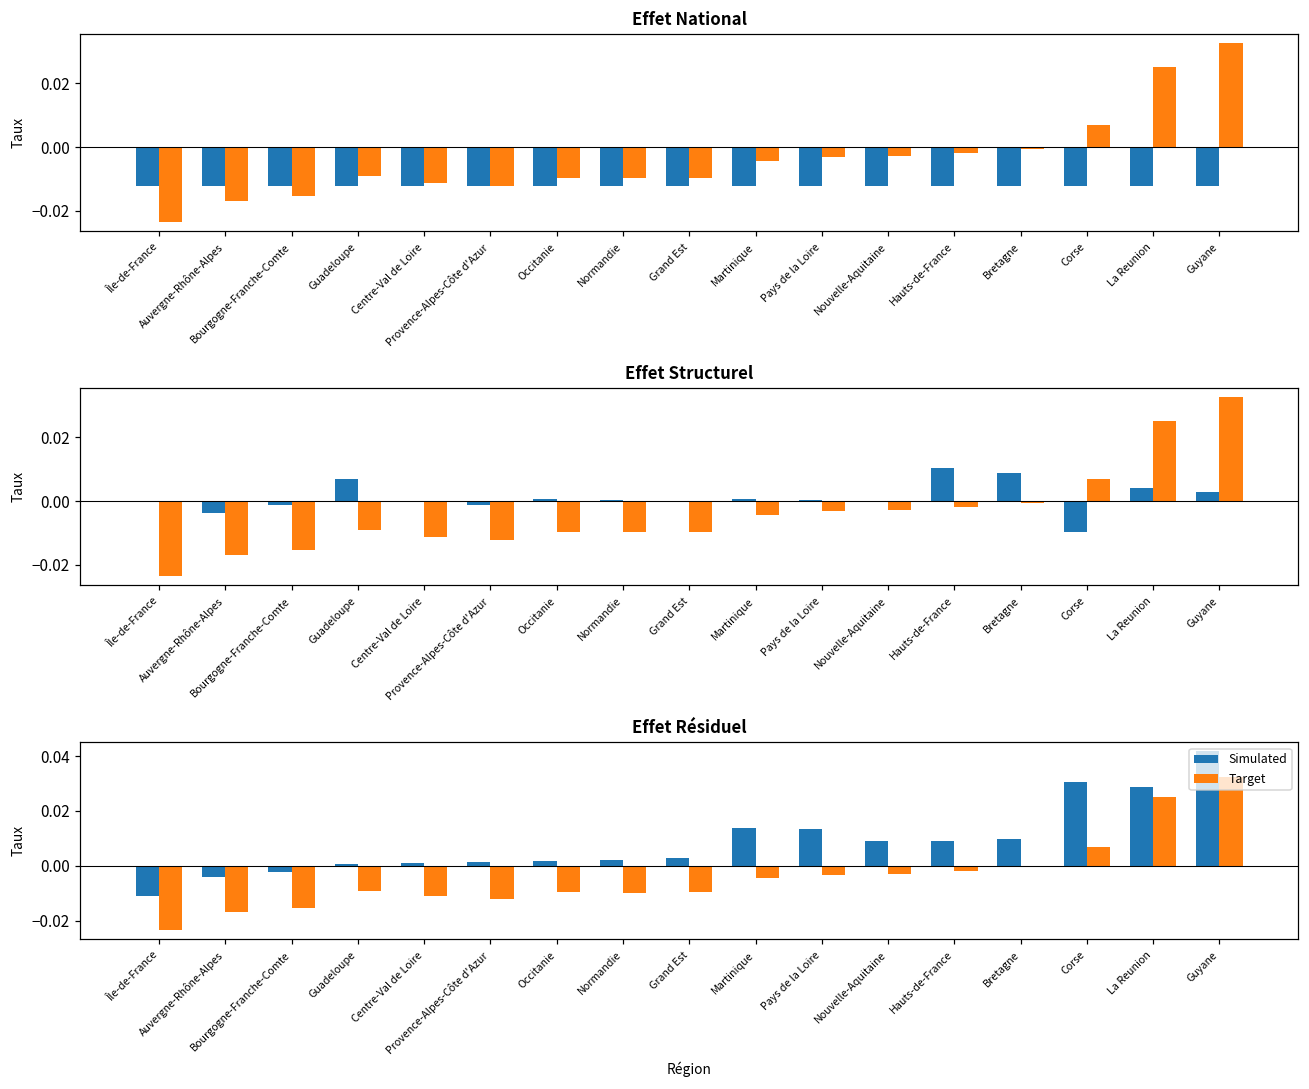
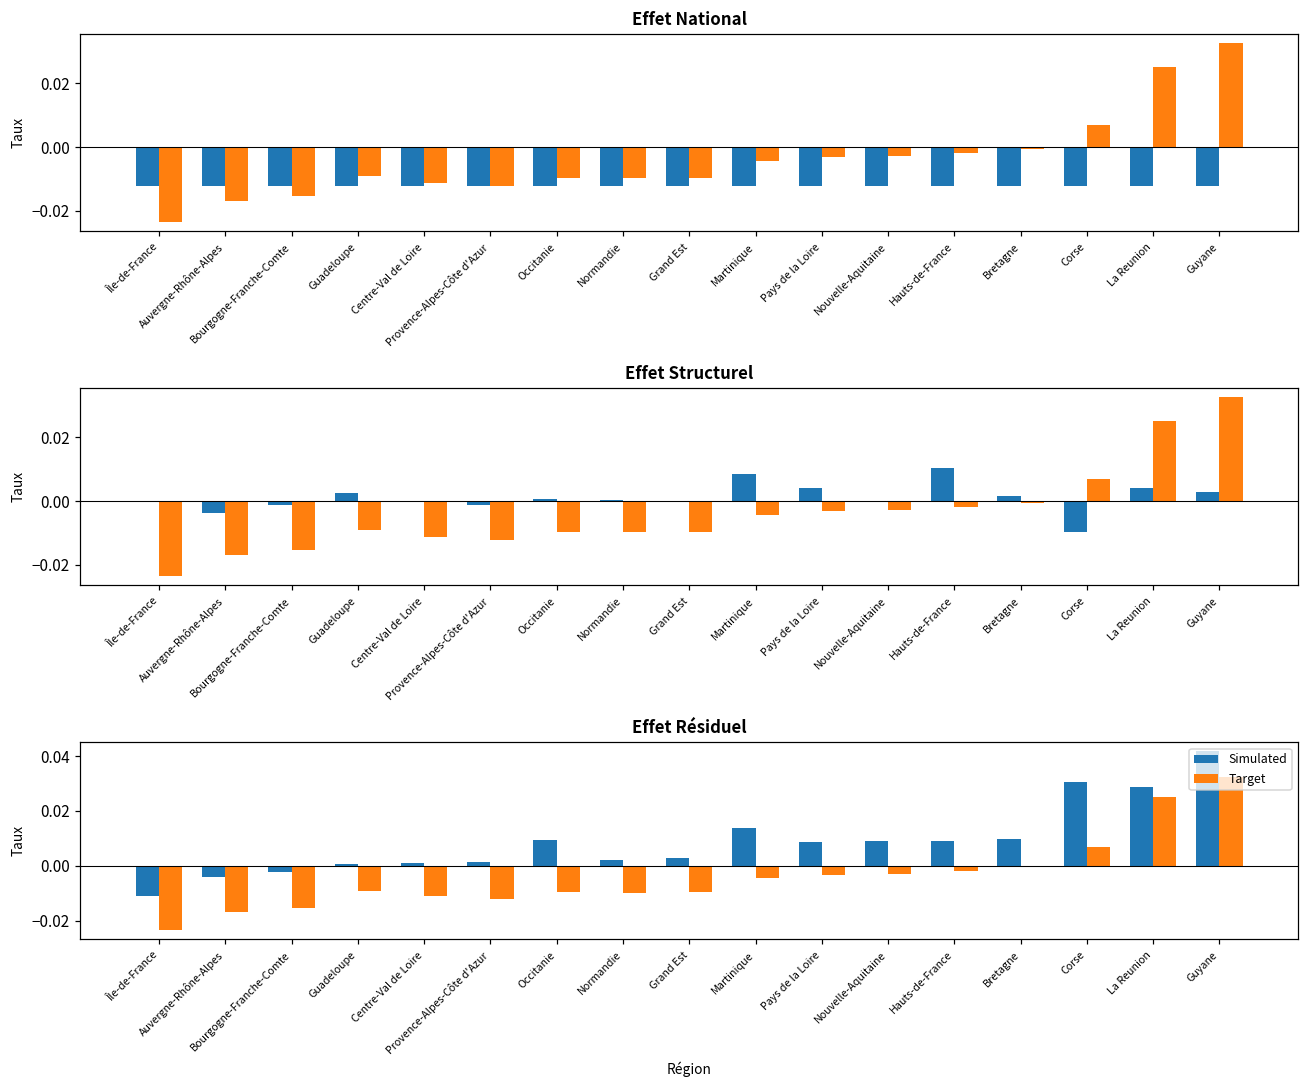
Effet Structurel, Simulated, Guadeloupe: 0.007 -> 0.003
Effet Structurel, Simulated, Martinique: 0.001 -> 0.009
Effet Structurel, Simulated, Pays de la Loire: 0.000 -> 0.004
Effet Structurel, Simulated, Bretagne: 0.009 -> 0.002
Effet Résiduel, Simulated, Occitanie: 0.002 -> 0.009
Effet Résiduel, Simulated, Pays de la Loire: 0.013 -> 0.009
